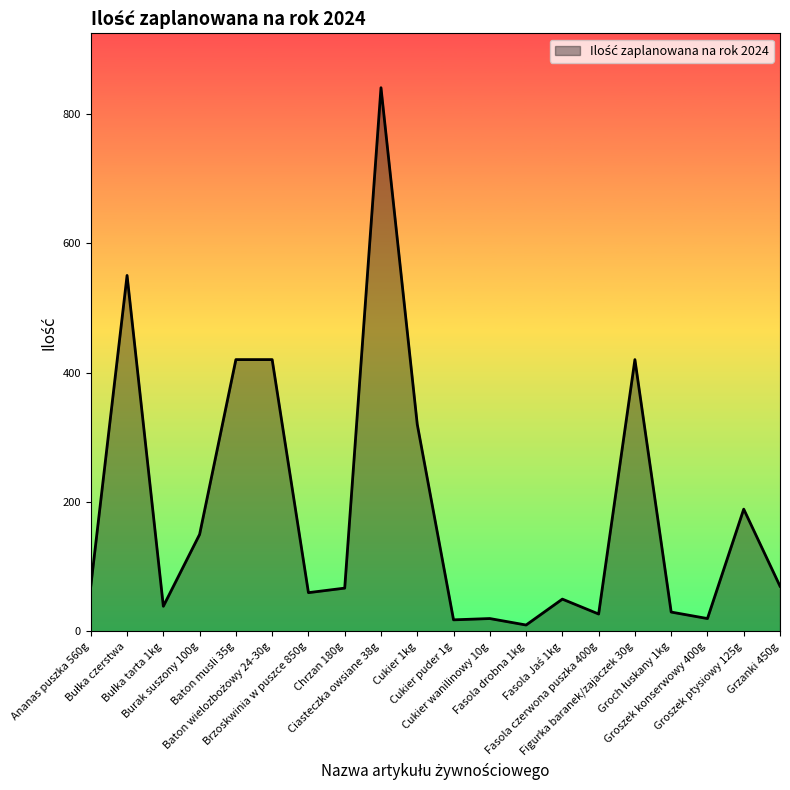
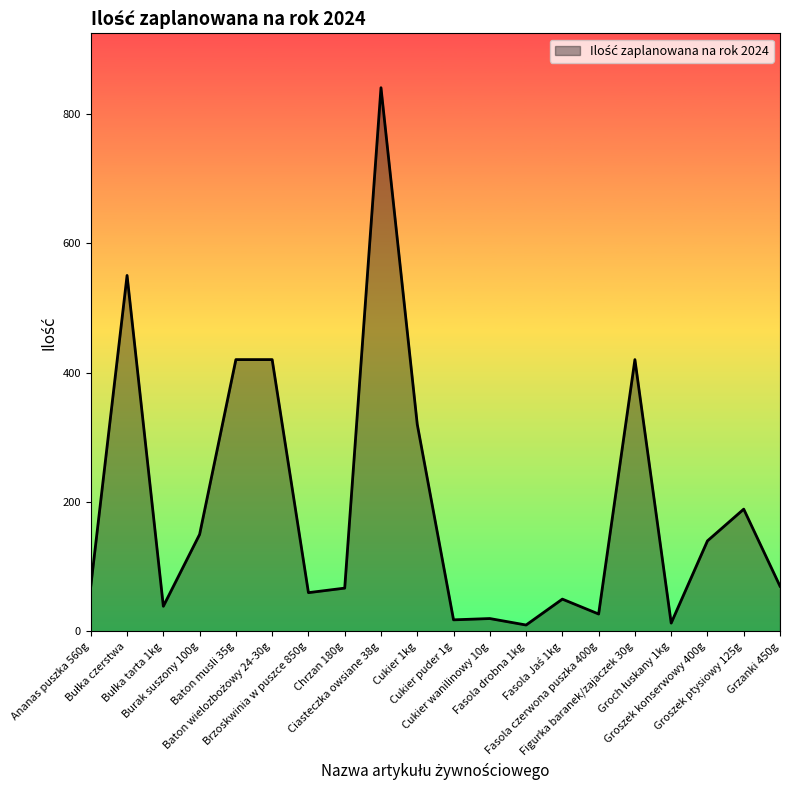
Groch łuskany 1kg: 30 -> 10
Groszek konserwowy 400g: 20 -> 140
